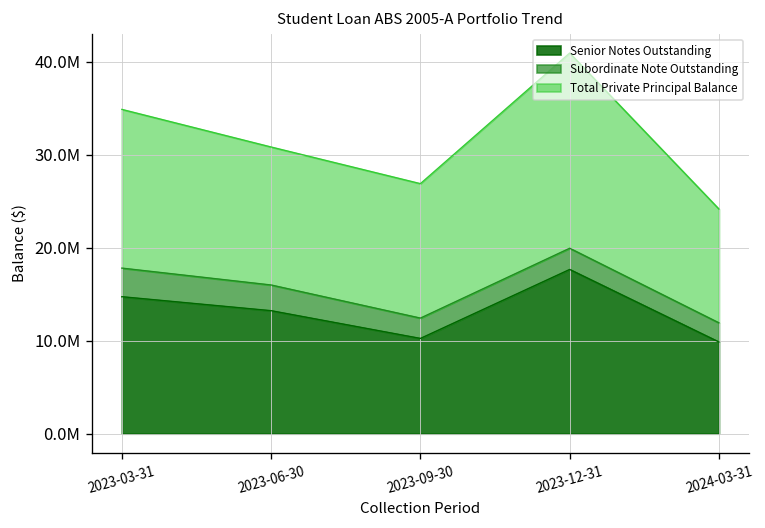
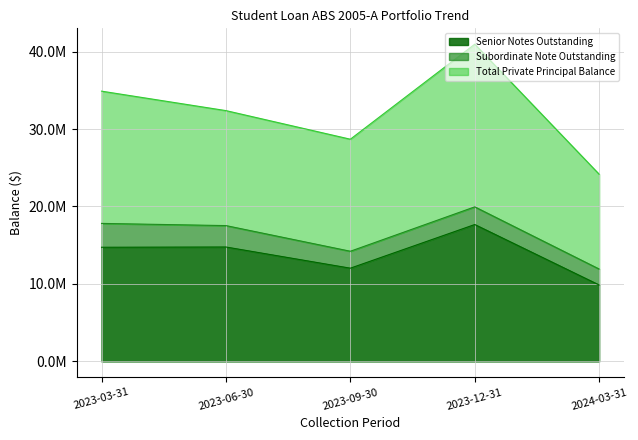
Senior Notes Outstanding, 2023-06-30: 13000000 -> 15000000
Senior Notes Outstanding, 2023-09-30: 10000000 -> 12000000
